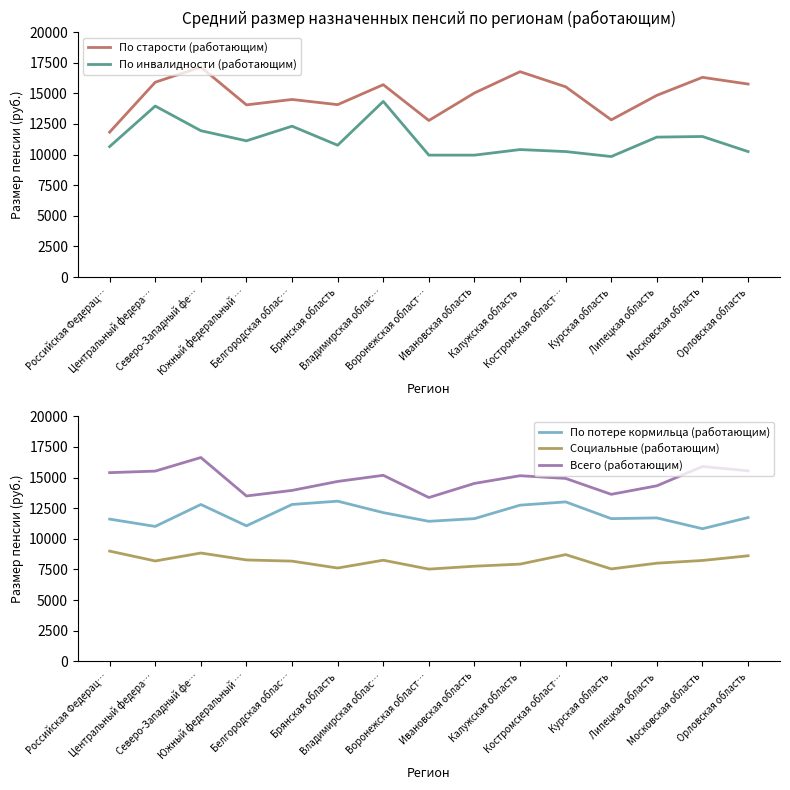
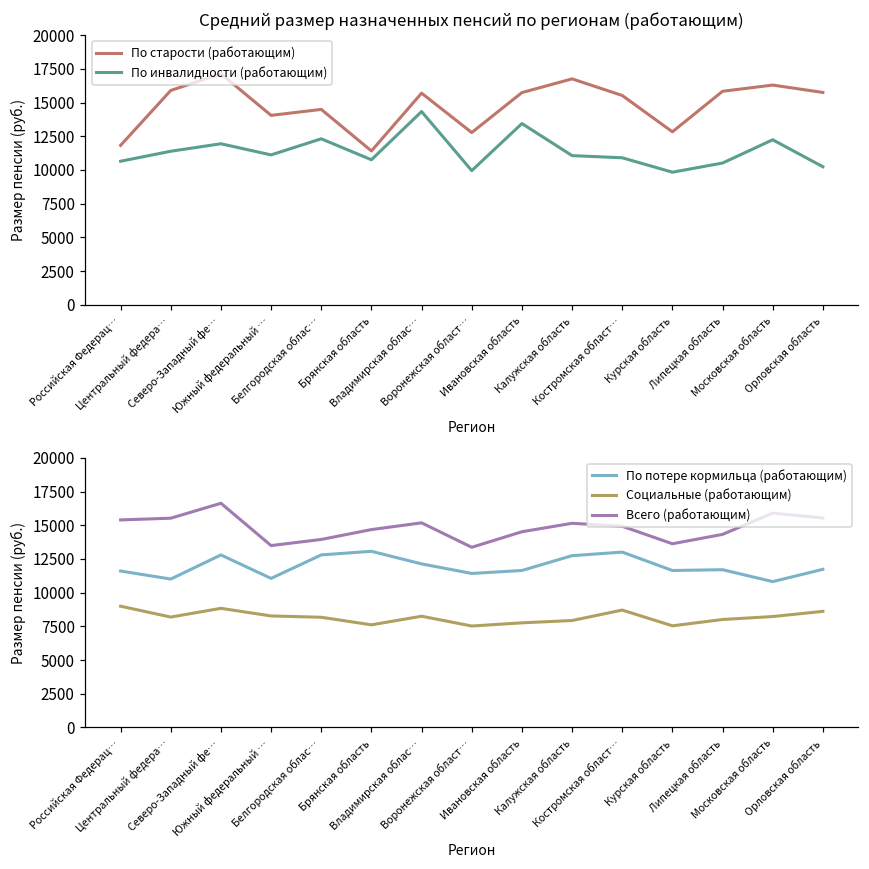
Средний размер назначенных пенсий по регионам (работающим), По инвалидности (работающим), Центральный федера…: 14000 -> 11400
Средний размер назначенных пенсий по регионам (работающим), По старости (работающим), Брянская область: 14100 -> 11400
Средний размер назначенных пенсий по регионам (работающим), По старости (работающим), Ивановская область: 15000 -> 15700
Средний размер назначенных пенсий по регионам (работающим), По инвалидности (работающим), Ивановская область: 10000 -> 13400
Средний размер назначенных пенсий по регионам (работающим), По инвалидности (работающим), Калужская область: 10400 -> 11100
Средний размер назначенных пенсий по регионам (работающим), По инвалидности (работающим), Костромская област…: 10200 -> 10900
Средний размер назначенных пенсий по регионам (работающим), По старости (работающим), Липецкая область: 14800 -> 15800
Средний размер назначенных пенсий по регионам (работающим), По инвалидности (работающим), Липецкая область: 11400 -> 10500
Средний размер назначенных пенсий по регионам (работающим), По инвалидности (работающим), Московская область: 11500 -> 12200
